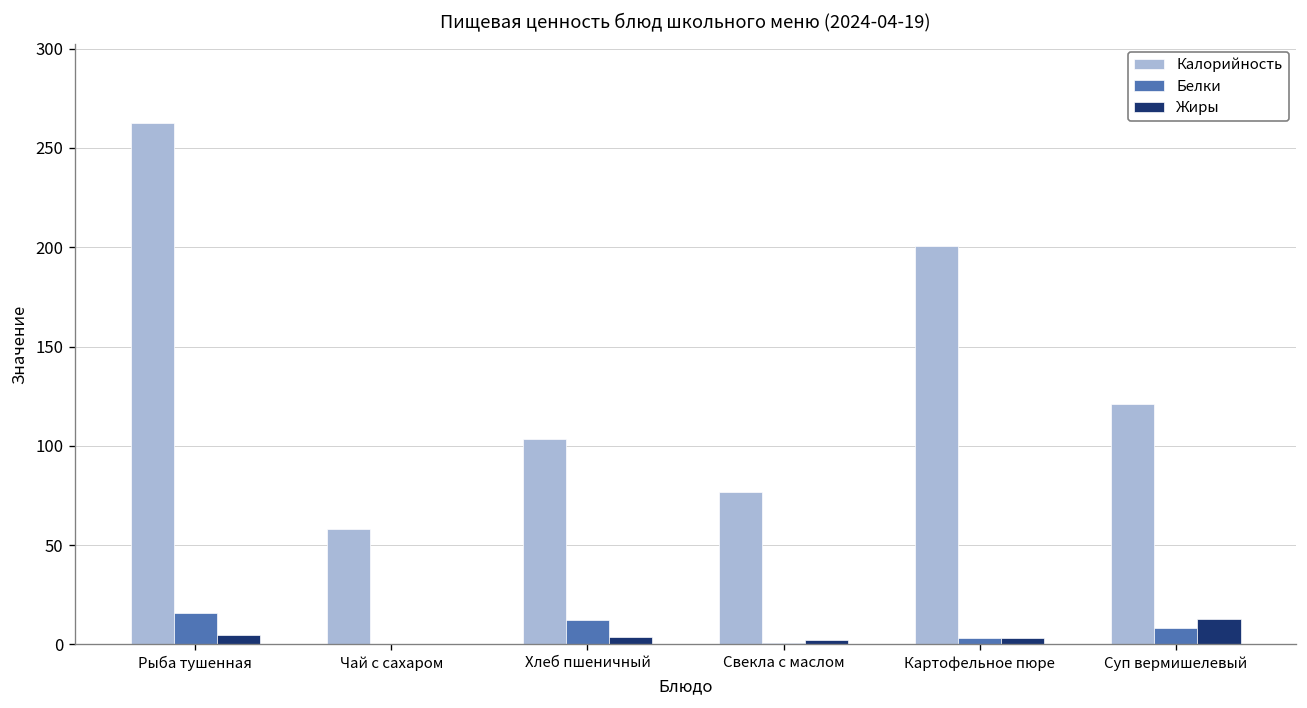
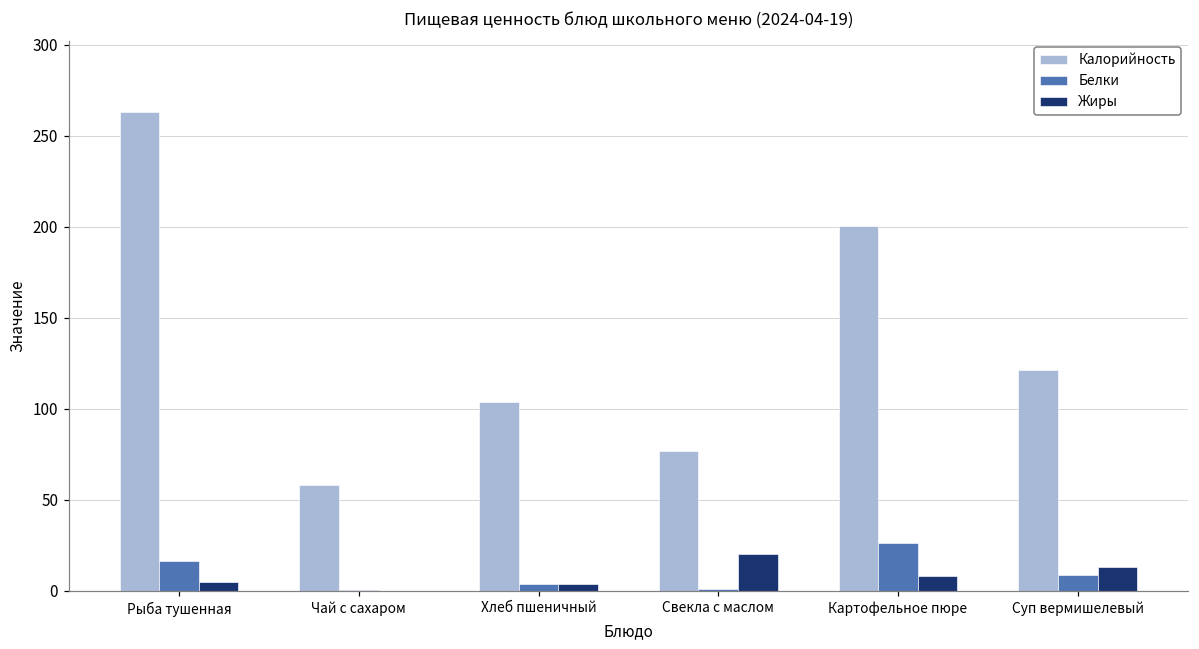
Белки, Хлеб пшеничный: 12 -> 4
Жиры, Свекла с маслом: 2 -> 20
Белки, Картофельное пюре: 3 -> 26
Жиры, Картофельное пюре: 3 -> 8
